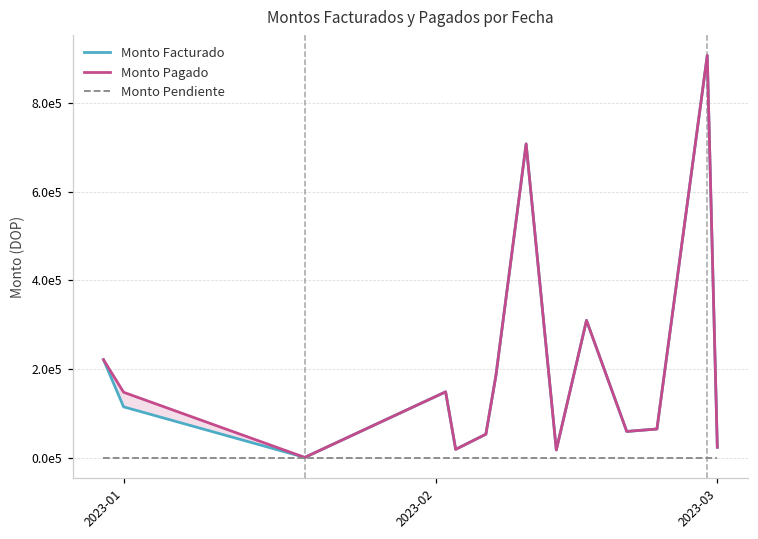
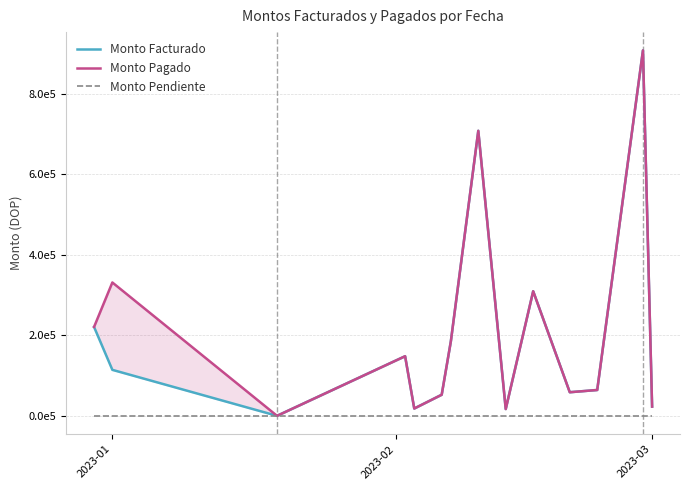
Monto Pagado, 2023-01: 150000 -> 330000
